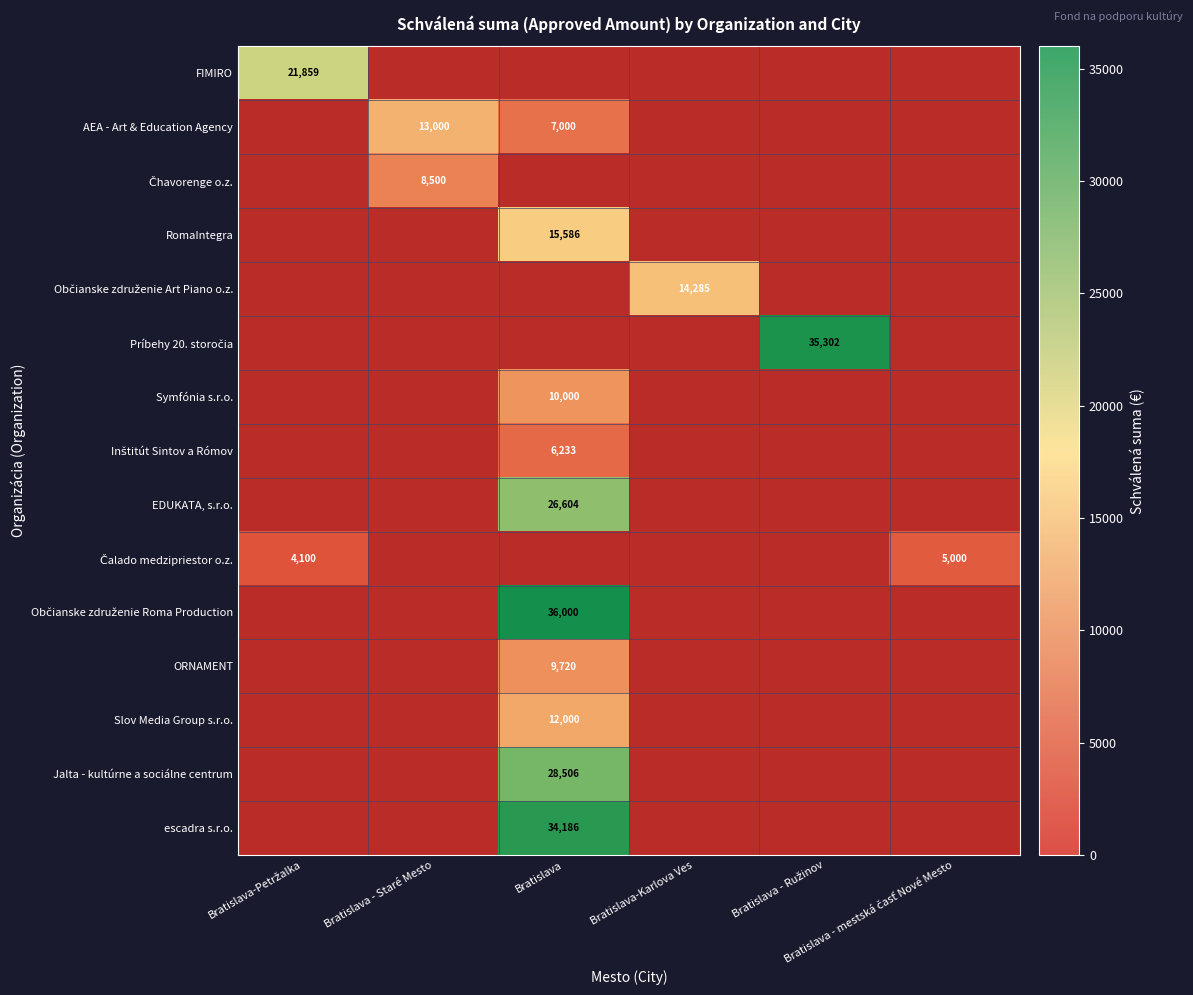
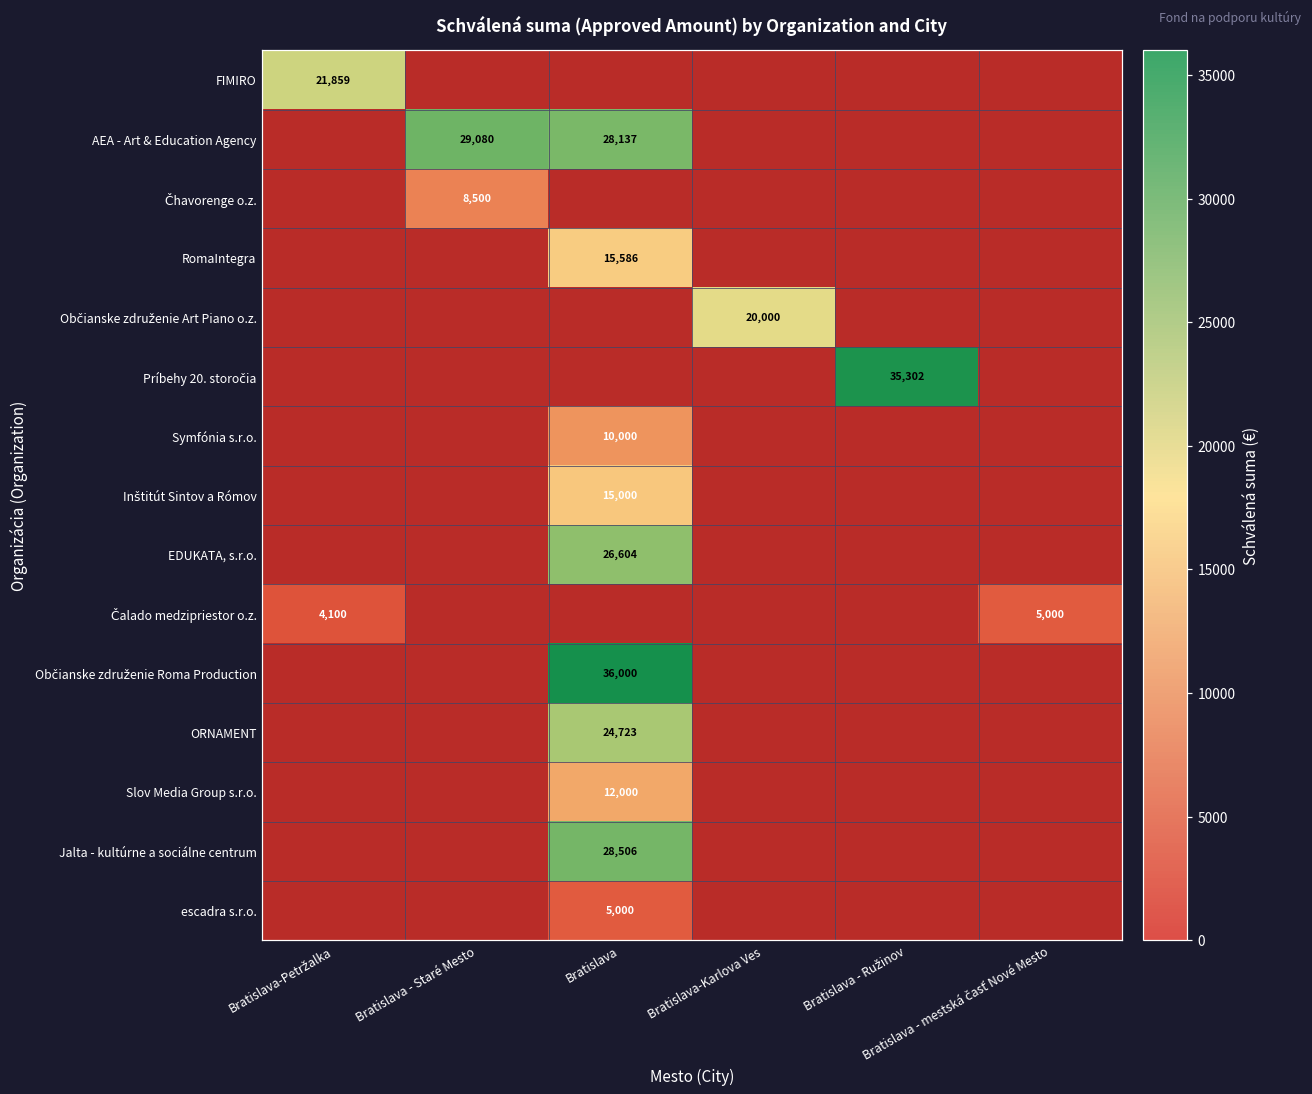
AEA - Art & Education Agency, Bratislava - Staré Mesto: 13,000 -> 29,080
AEA - Art & Education Agency, Bratislava: 7,000 -> 28,137
Občianske združenie Art Piano o.z., Bratislava-Karlova Ves: 14,285 -> 20,000
Inštitút Sintov a Rómov, Bratislava: 6,233 -> 15,000
ORNAMENT, Bratislava: 9,720 -> 24,723
escadra s.r.o., Bratislava: 34,186 -> 5,000
